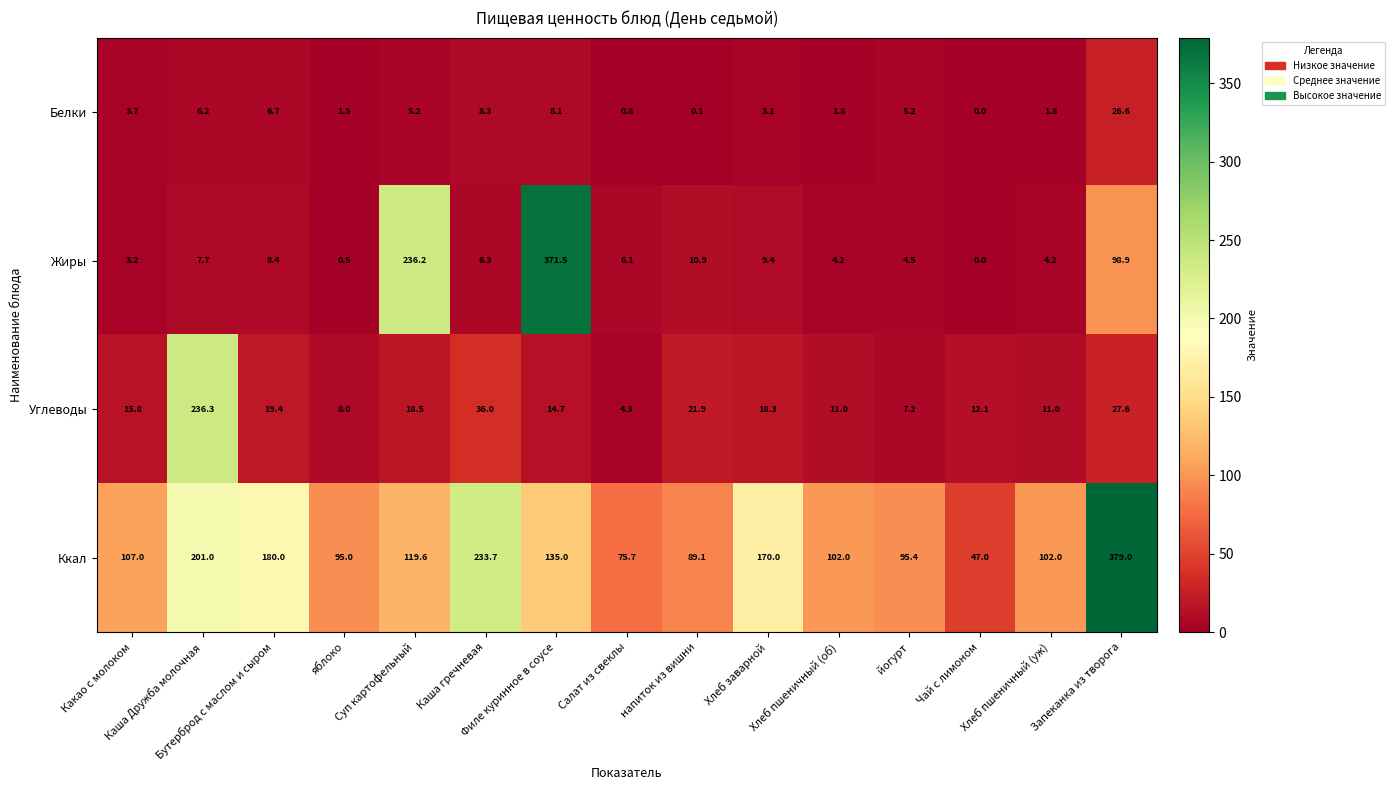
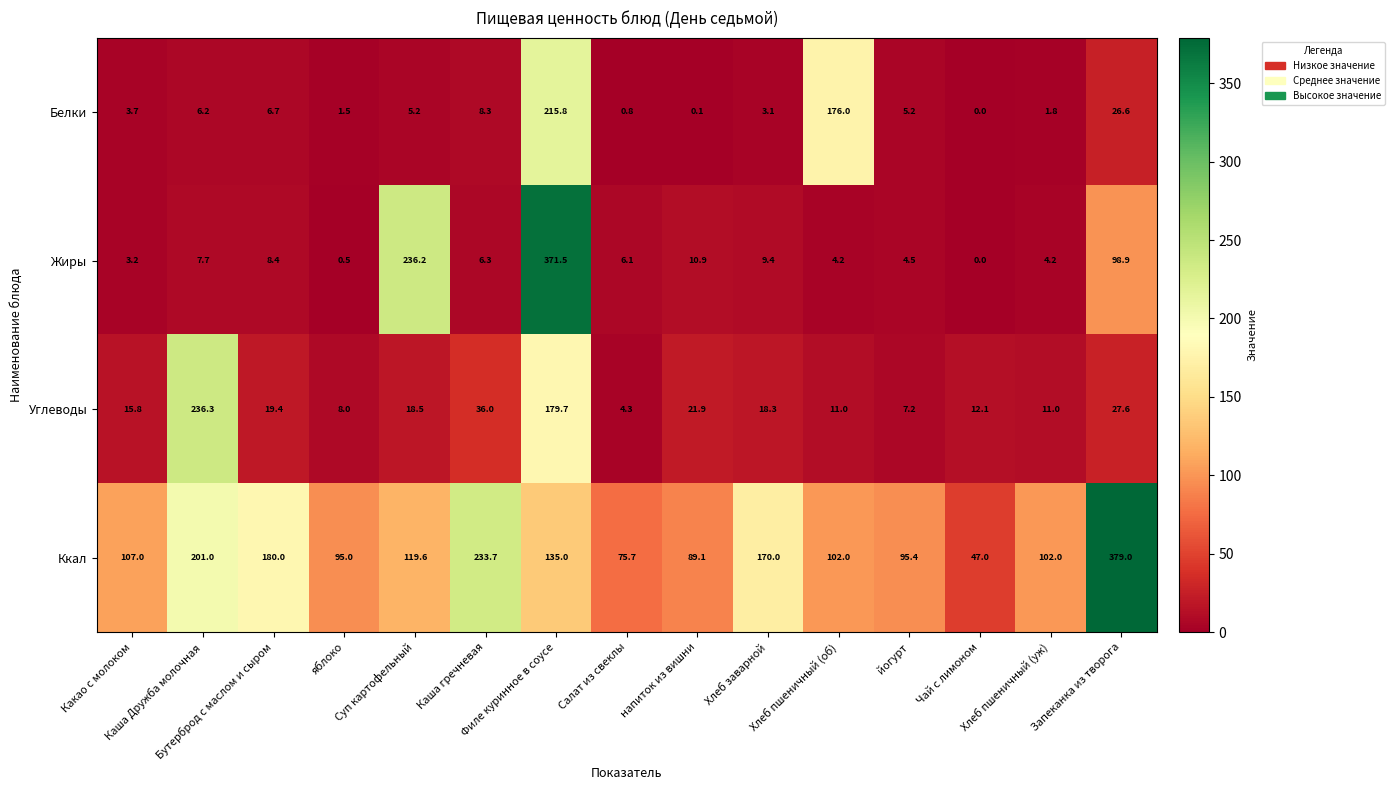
Белки, Филе куринное в соусе: 8.1 -> 215.8
Белки, Хлеб пшеничный (об): 1.8 -> 176.0
Углеводы, Филе куринное в соусе: 14.7 -> 179.7
